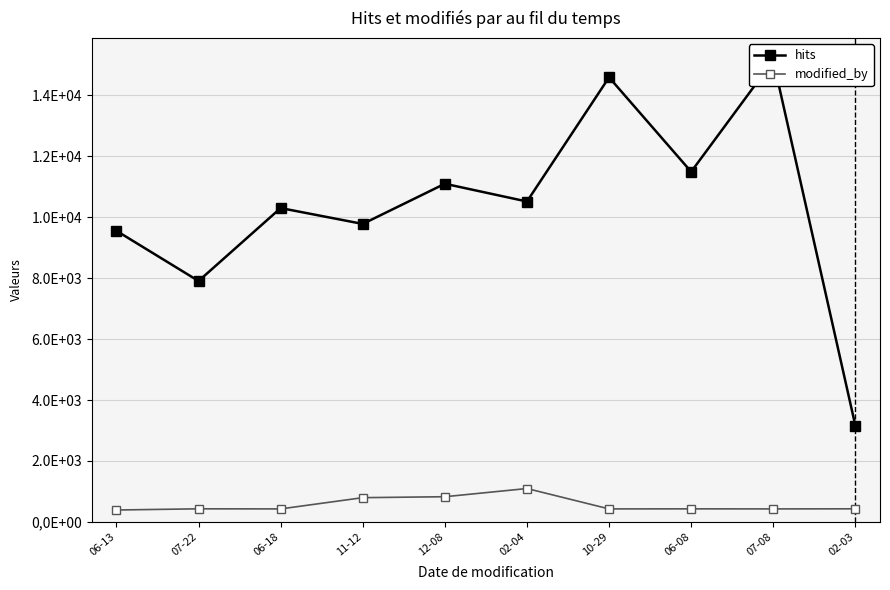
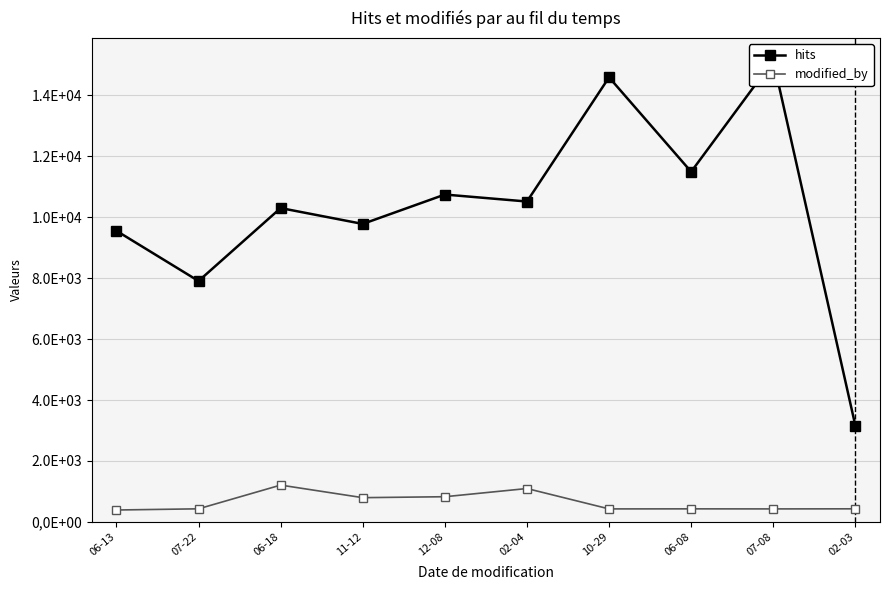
modified_by, 06-18: 400 -> 1200
hits, 12-08: 11100 -> 10700
